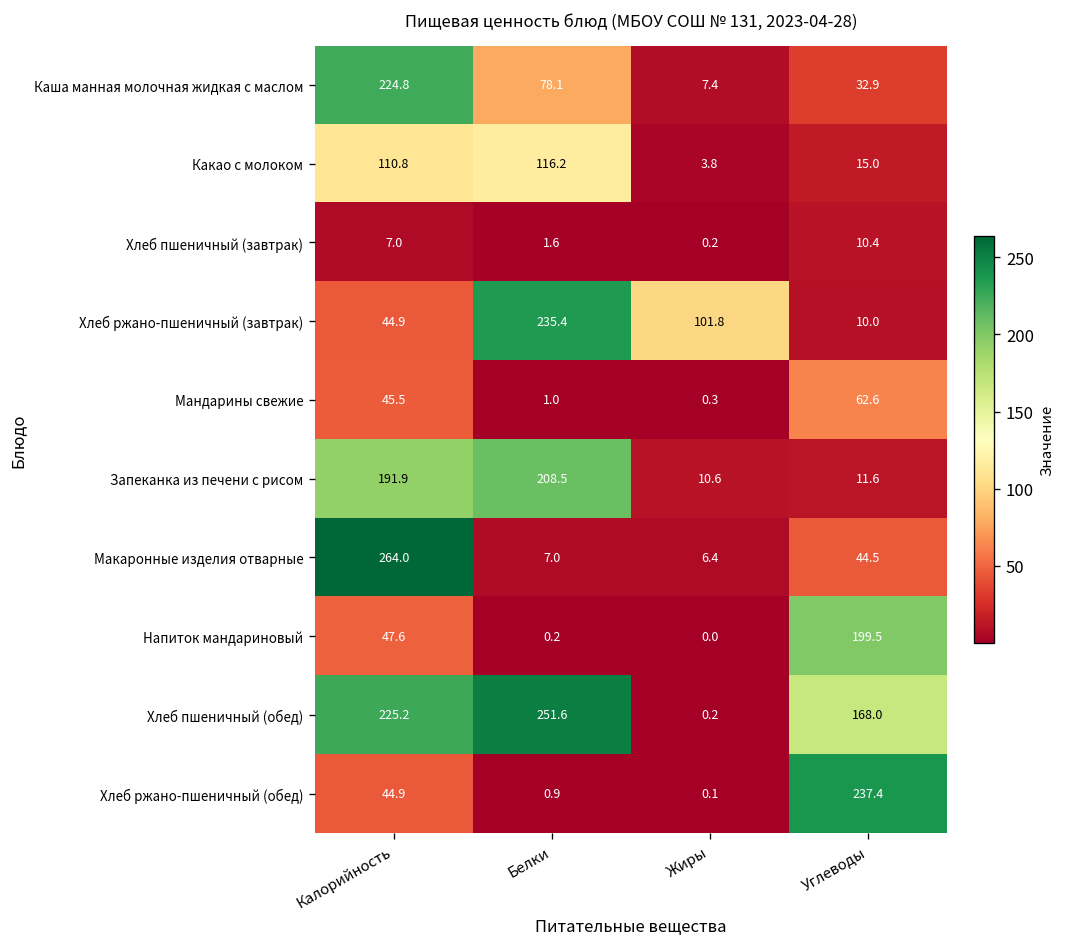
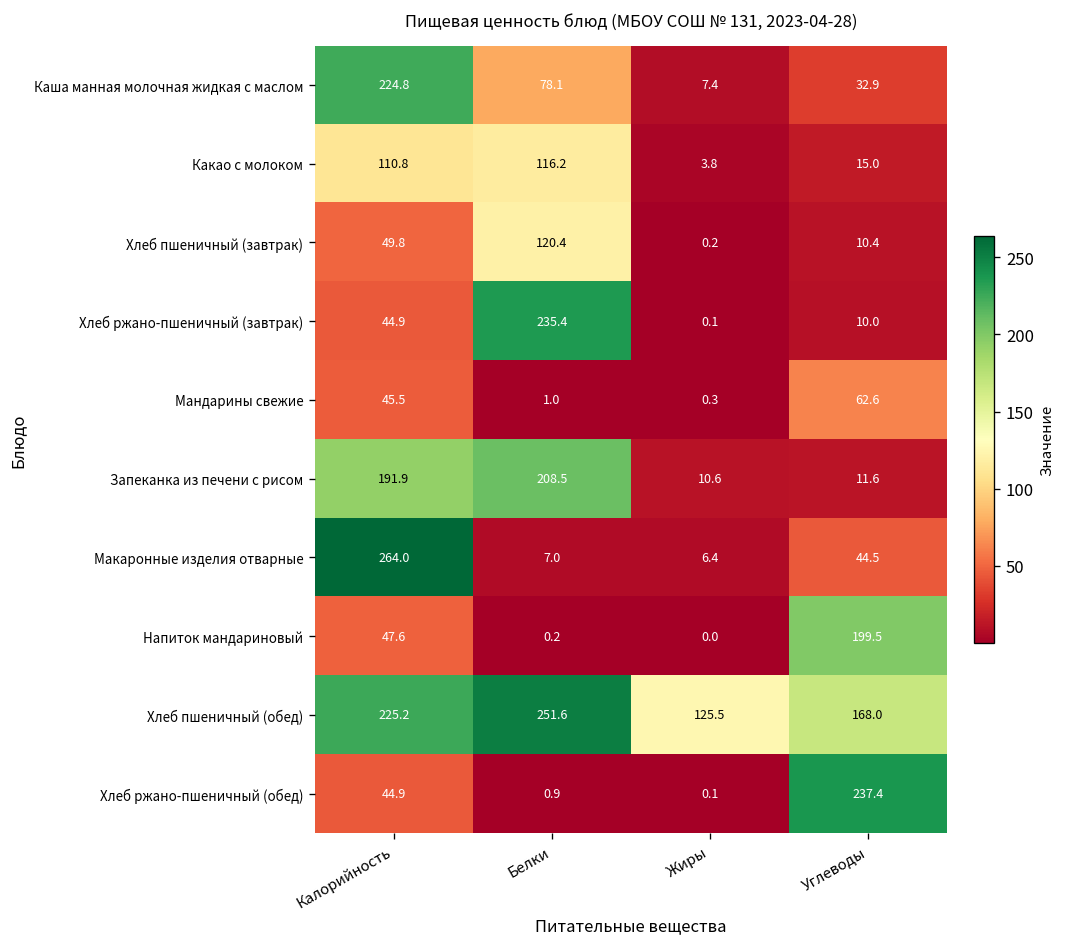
Хлеб пшеничный (завтрак), Калорийность: 7.0 -> 49.8
Хлеб пшеничный (завтрак), Белки: 1.6 -> 120.4
Хлеб ржано-пшеничный (завтрак), Жиры: 101.8 -> 0.1
Хлеб пшеничный (обед), Жиры: 0.2 -> 125.5
